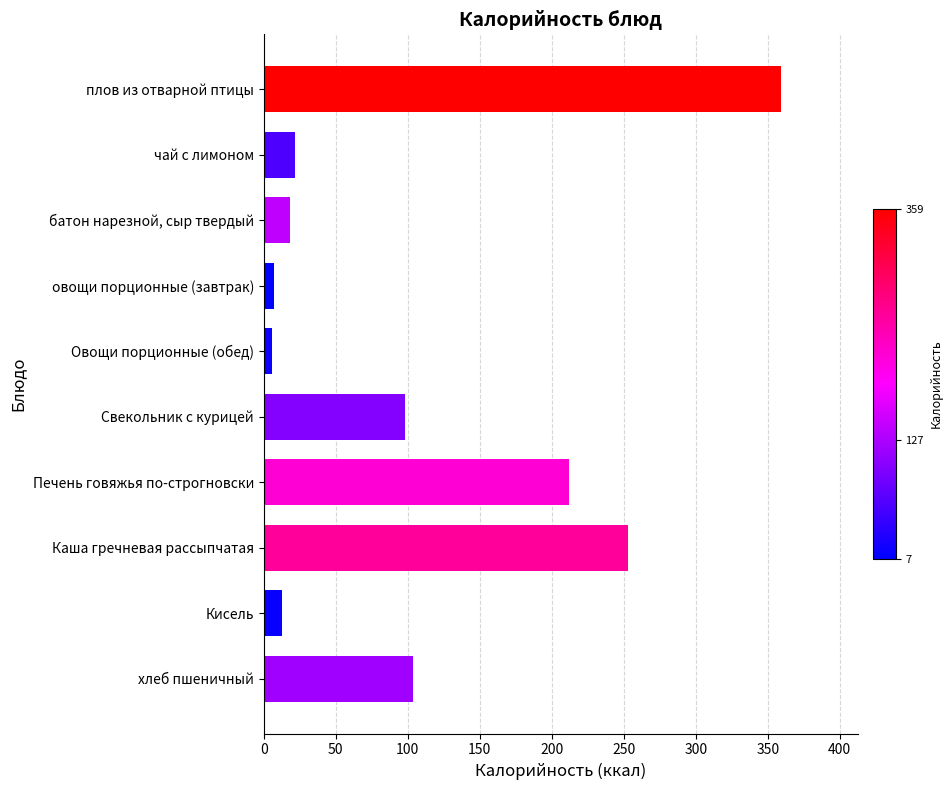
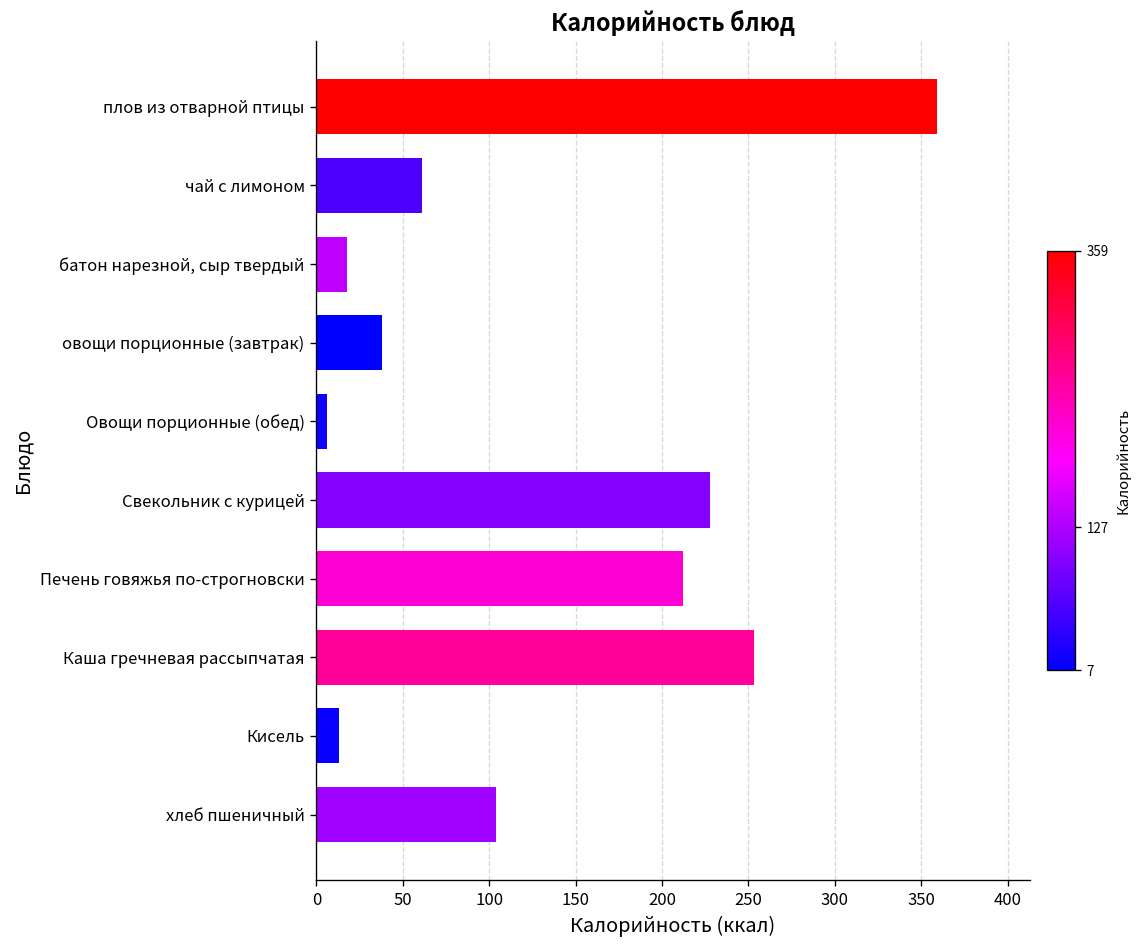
чай с лимоном: 22 -> 61
овощи порционные (завтрак): 7 -> 38
Свекольник с курицей: 98 -> 228
